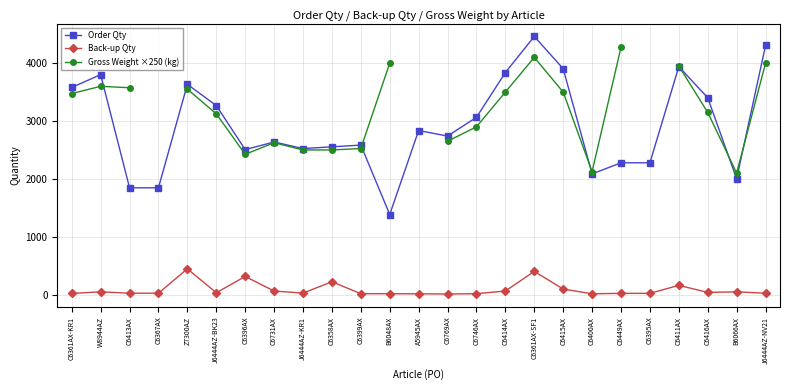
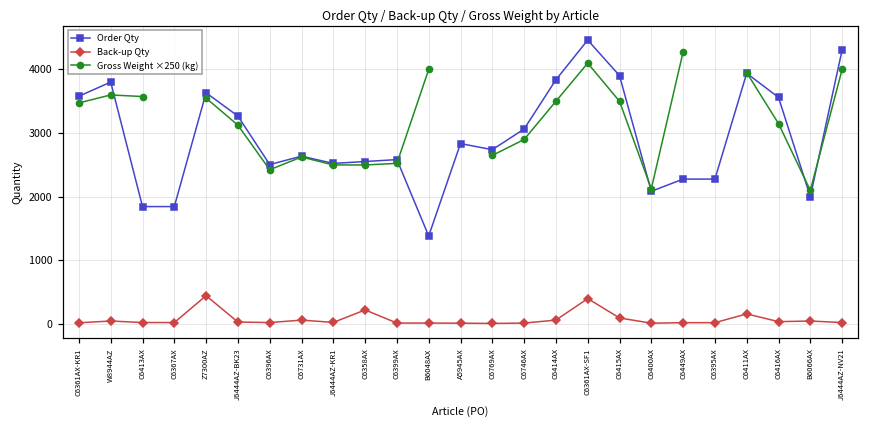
Back-up Qty, C6396AX: 300 -> 0
Order Qty, C6416AX: 3400 -> 3600
